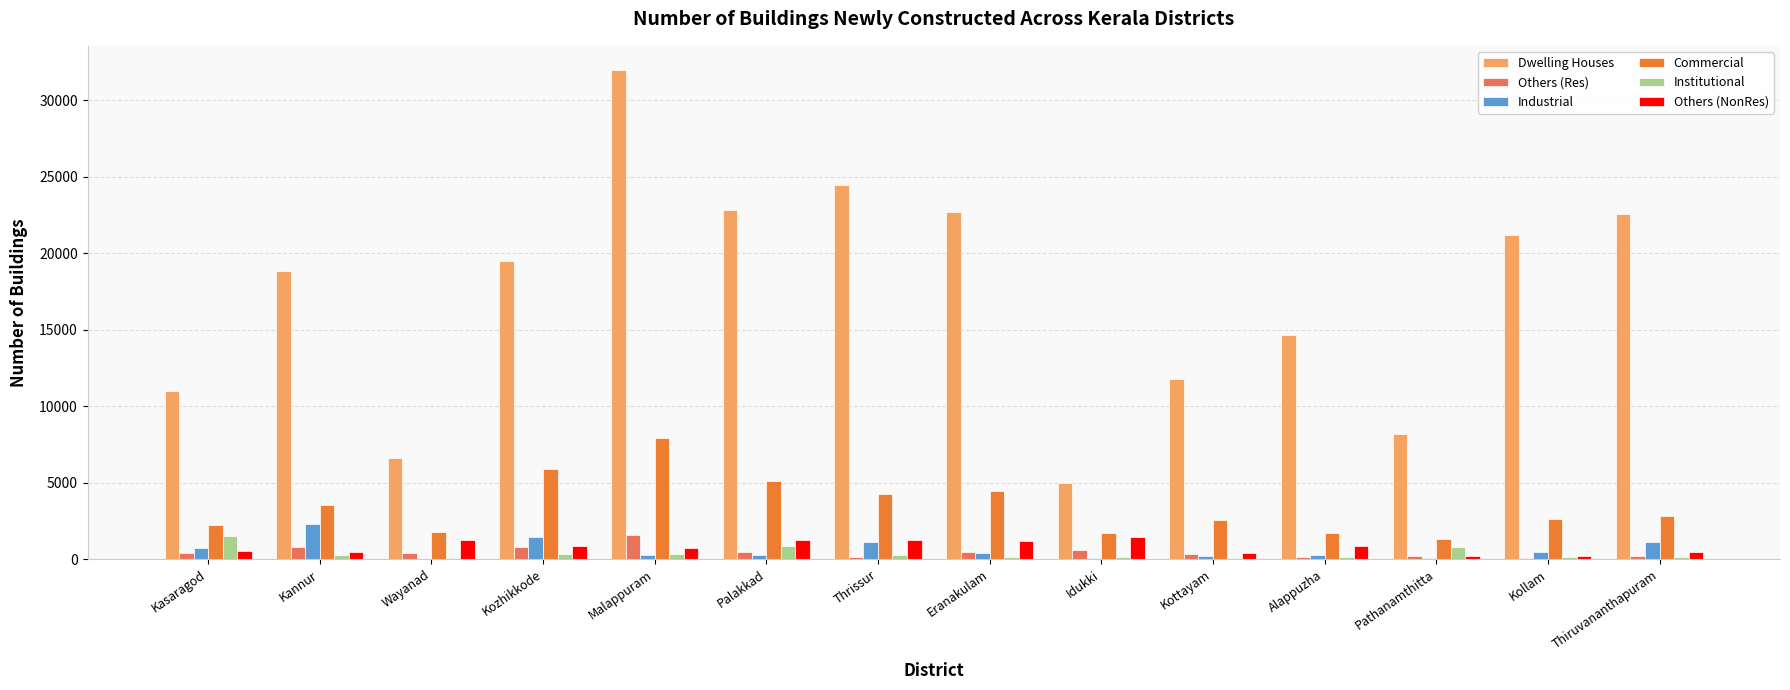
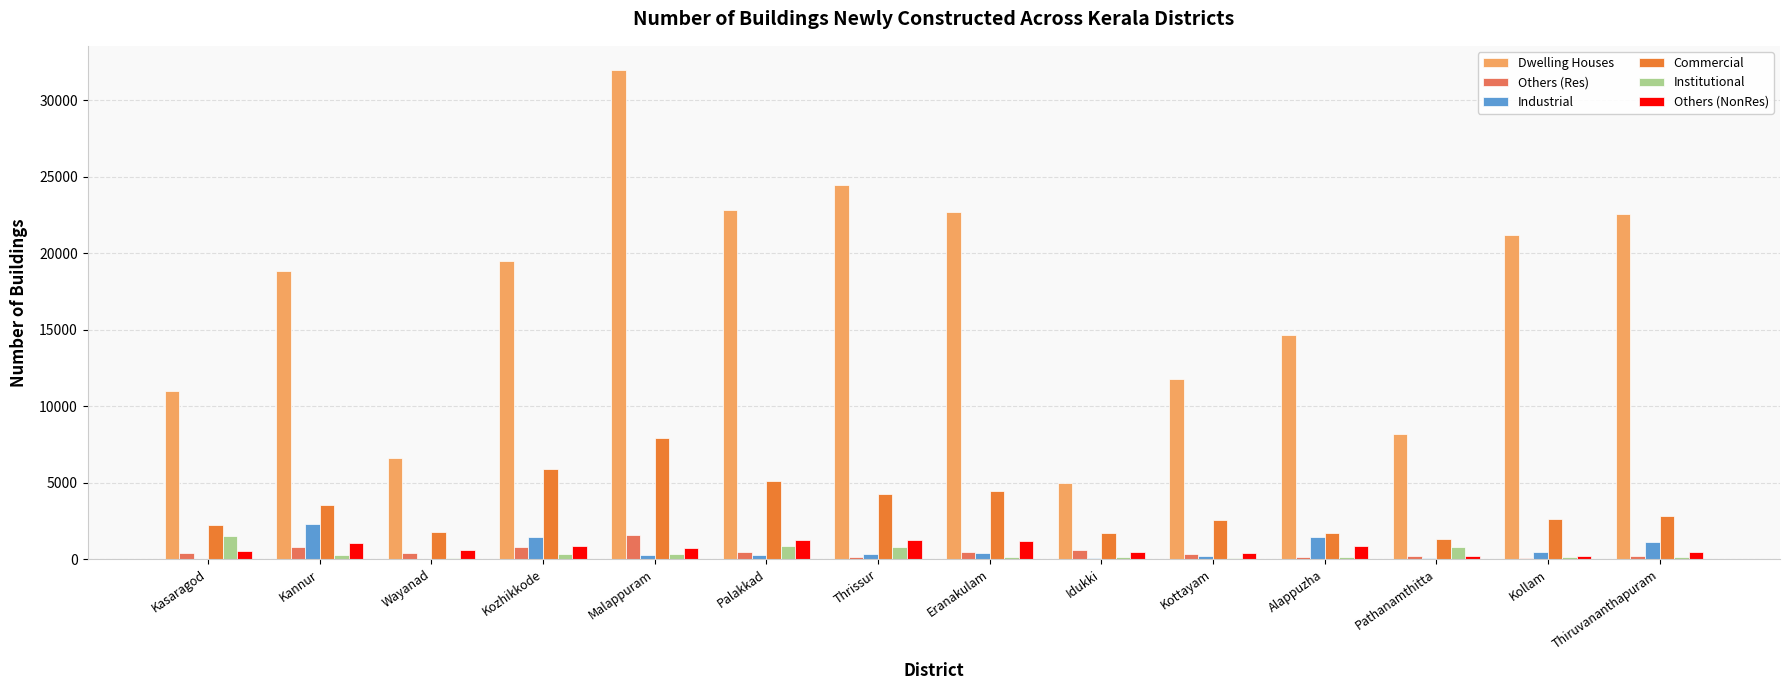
Industrial, Kasaragod: 700 -> 0
Others (NonRes), Kannur: 500 -> 1100
Others (NonRes), Wayanad: 1200 -> 600
Industrial, Thrissur: 1100 -> 300
Institutional, Thrissur: 300 -> 800
Others (NonRes), Idukki: 1400 -> 400
Industrial, Alappuzha: 300 -> 1400
